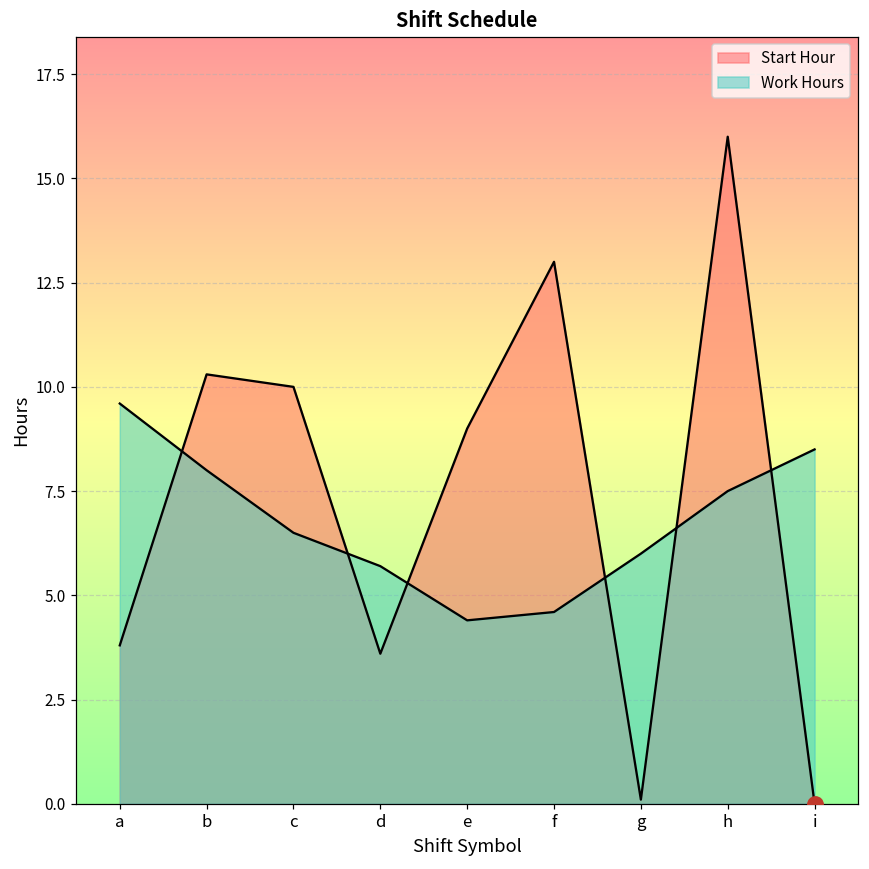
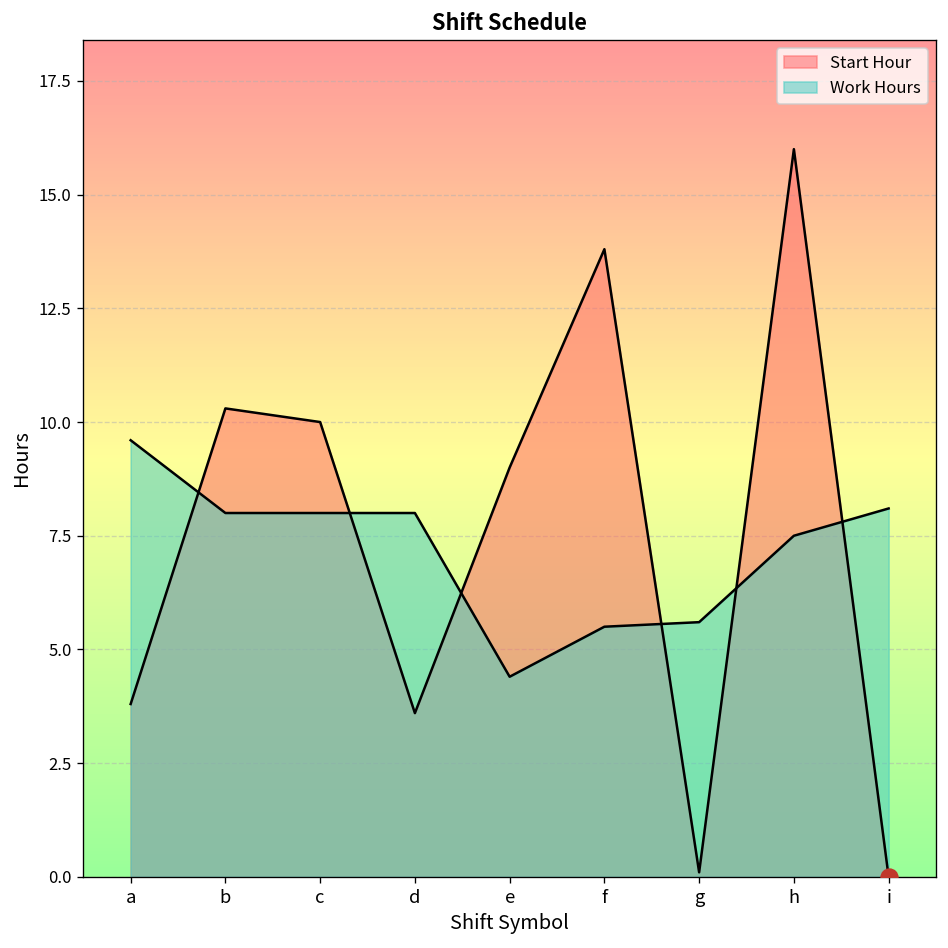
Work Hours, c: 6.5 -> 8.0
Work Hours, d: 5.7 -> 8.0
Start Hour, f: 13.0 -> 13.8
Work Hours, f: 4.6 -> 5.5
Work Hours, g: 6.0 -> 5.6
Work Hours, i: 8.5 -> 8.1
